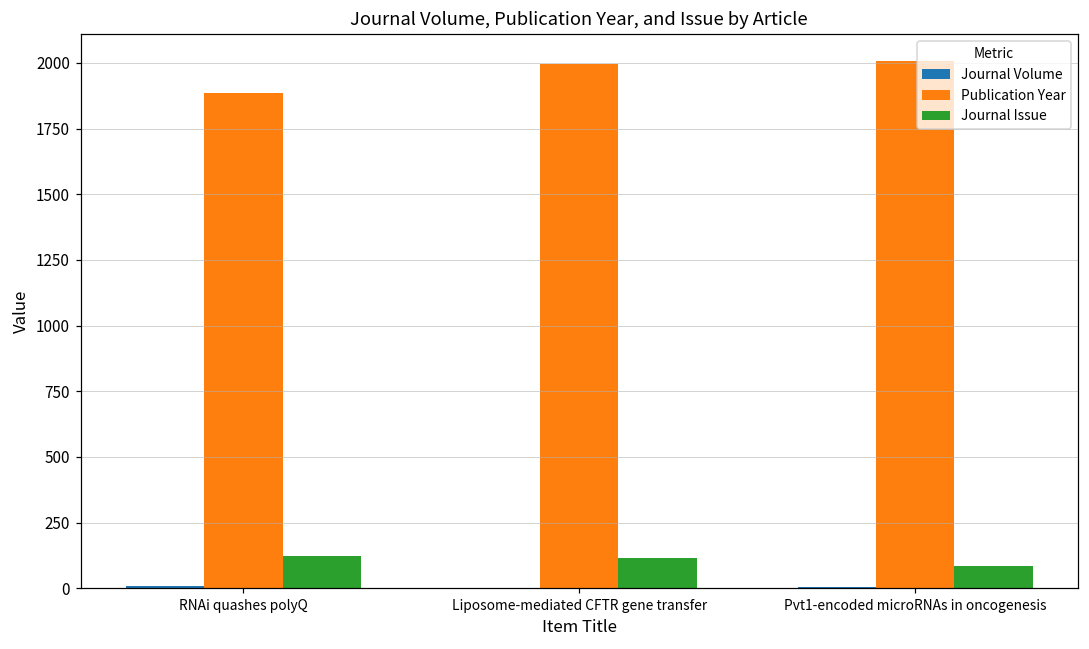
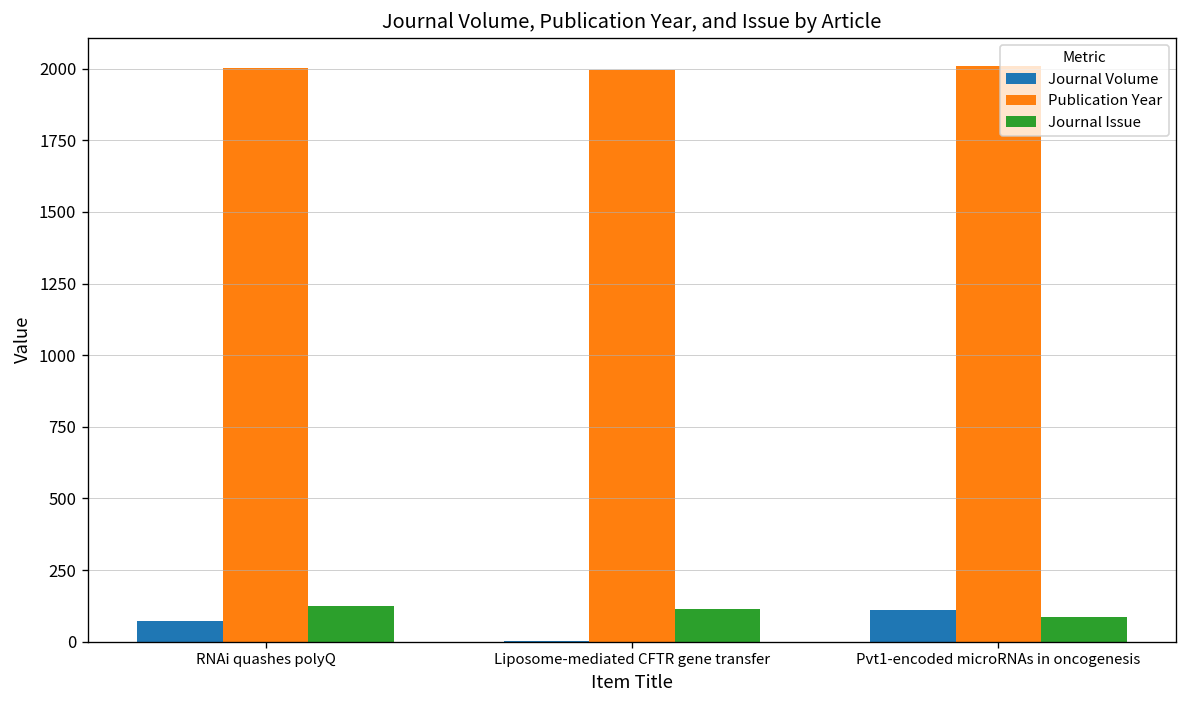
Journal Volume, RNAi quashes polyQ: 10 -> 70
Publication Year, RNAi quashes polyQ: 1890 -> 2000
Journal Volume, Pvt1-encoded microRNAs in oncogenesis: 10 -> 110
